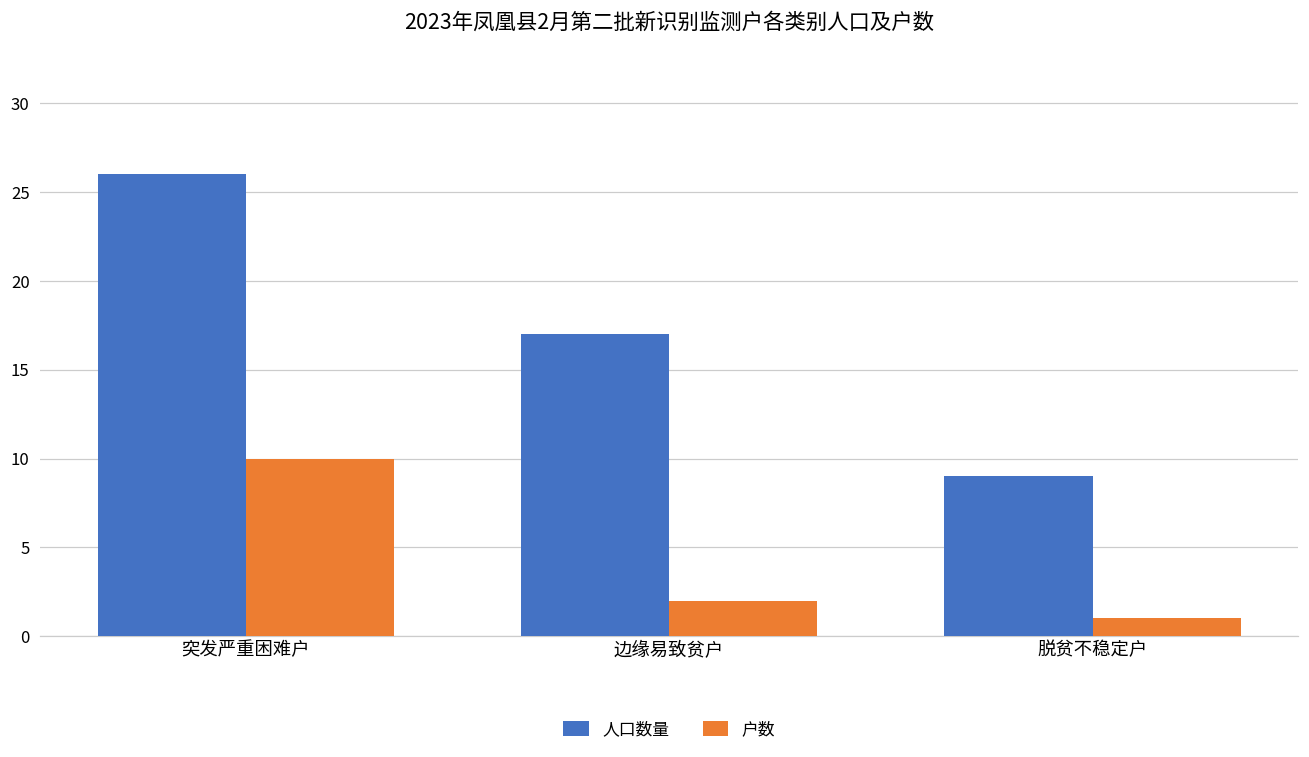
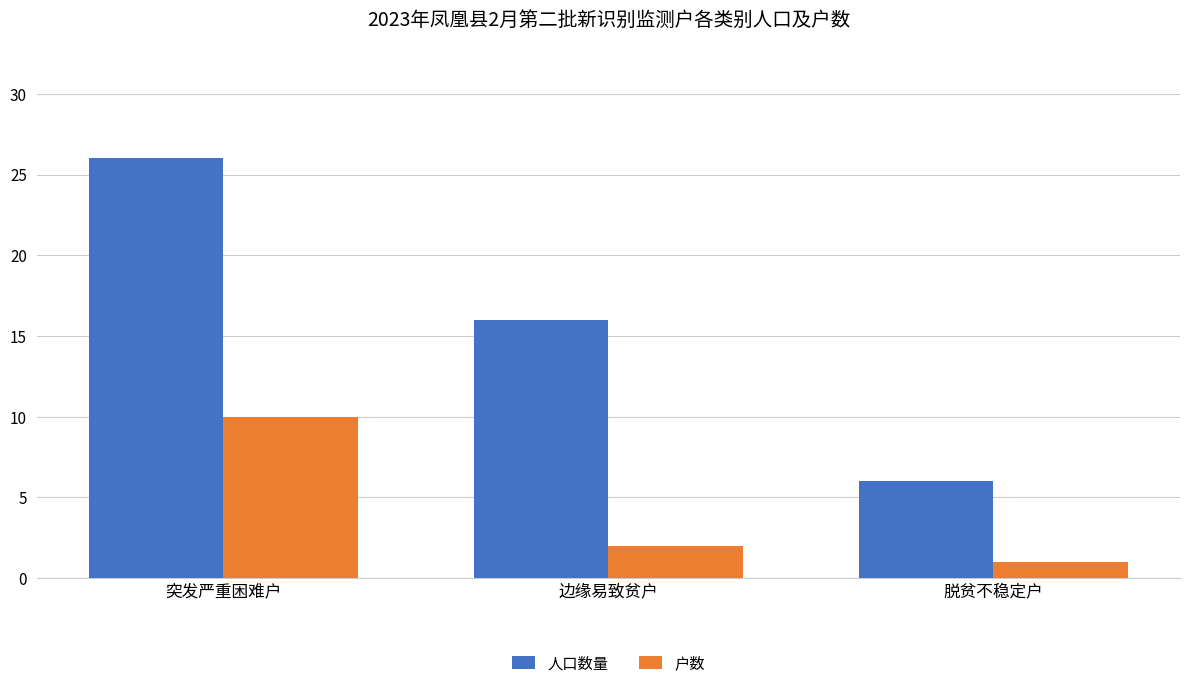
人口数量, 边缘易致贫户: 17 -> 16
人口数量, 脱贫不稳定户: 9 -> 6
